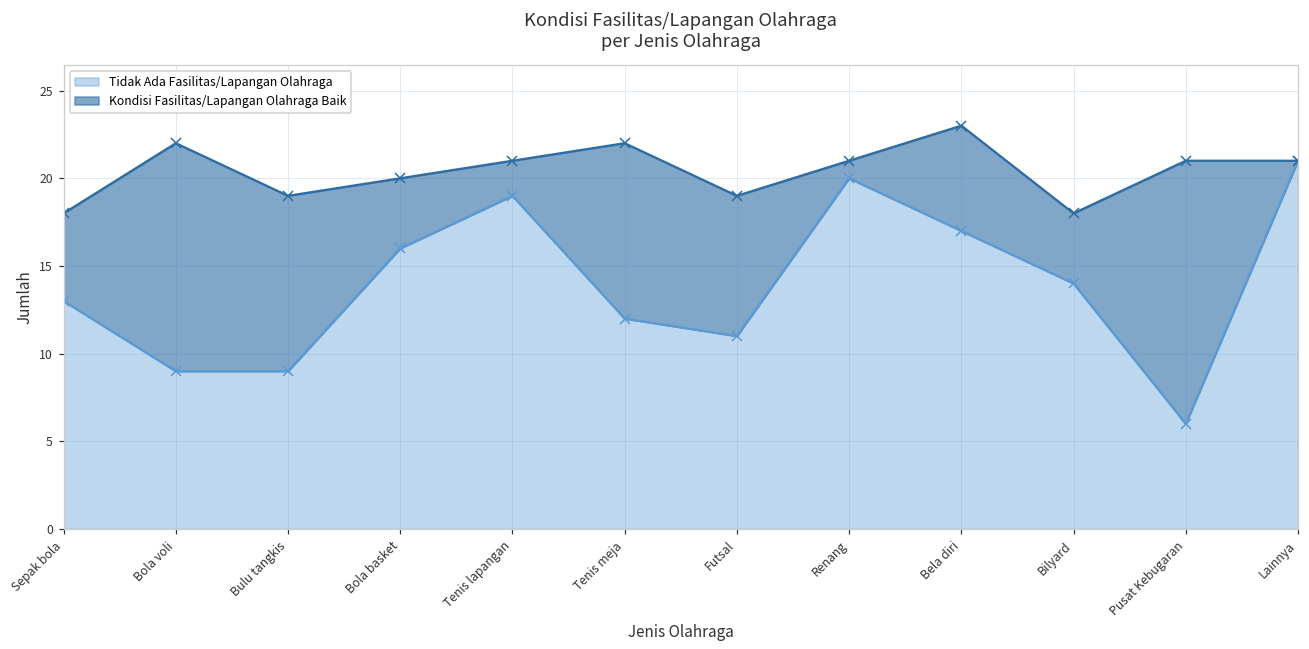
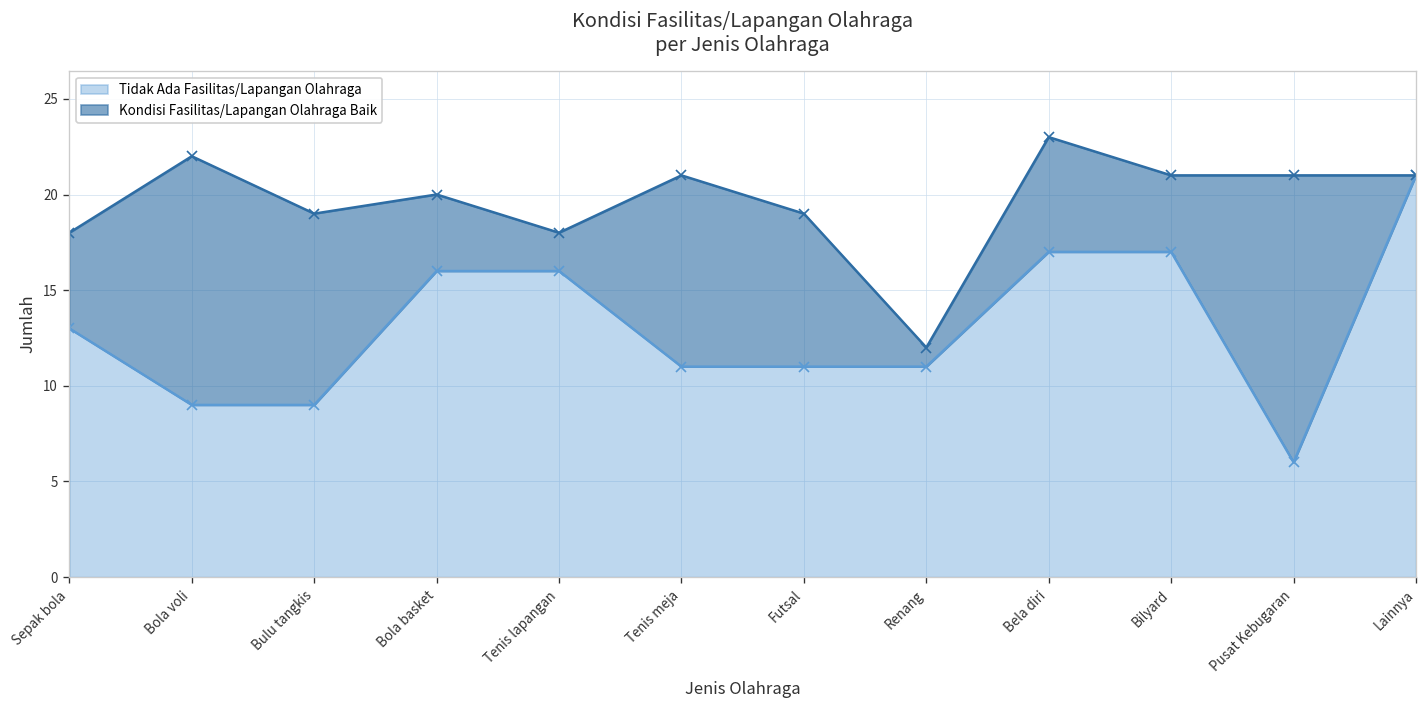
Tidak Ada Fasilitas/Lapangan Olahraga, Tenis lapangan: 19 -> 16
Tidak Ada Fasilitas/Lapangan Olahraga, Tenis meja: 12 -> 11
Tidak Ada Fasilitas/Lapangan Olahraga, Renang: 20 -> 11
Tidak Ada Fasilitas/Lapangan Olahraga, Bilyard: 14 -> 17
